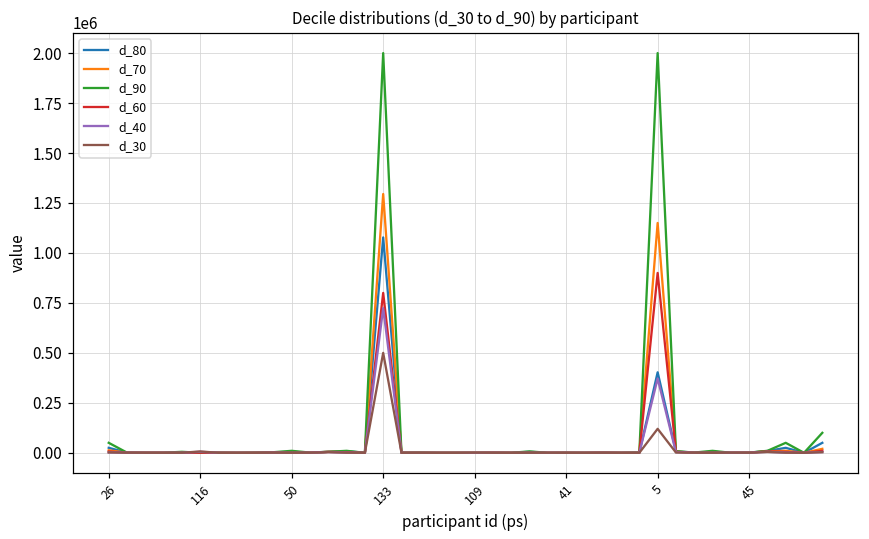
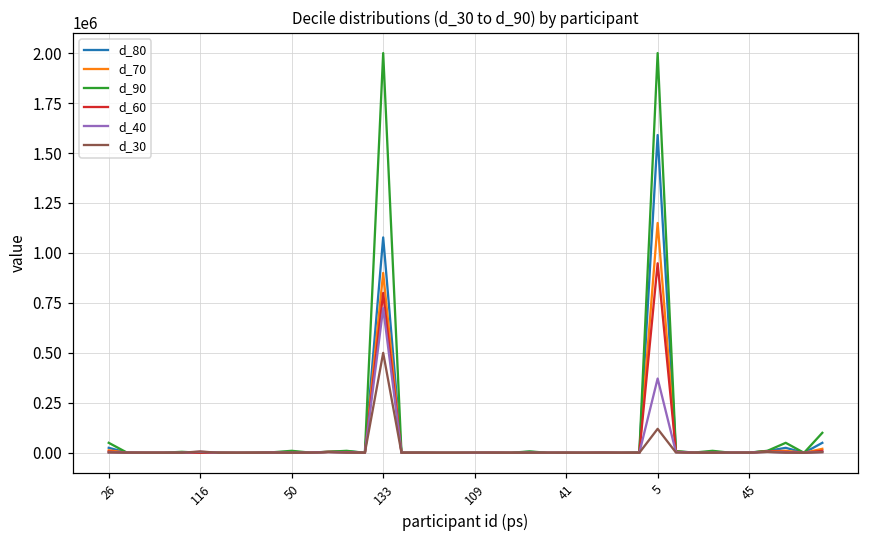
d_70, 133: 1290000 -> 900000
d_80, 5: 400000 -> 1590000
d_60, 5: 900000 -> 950000
